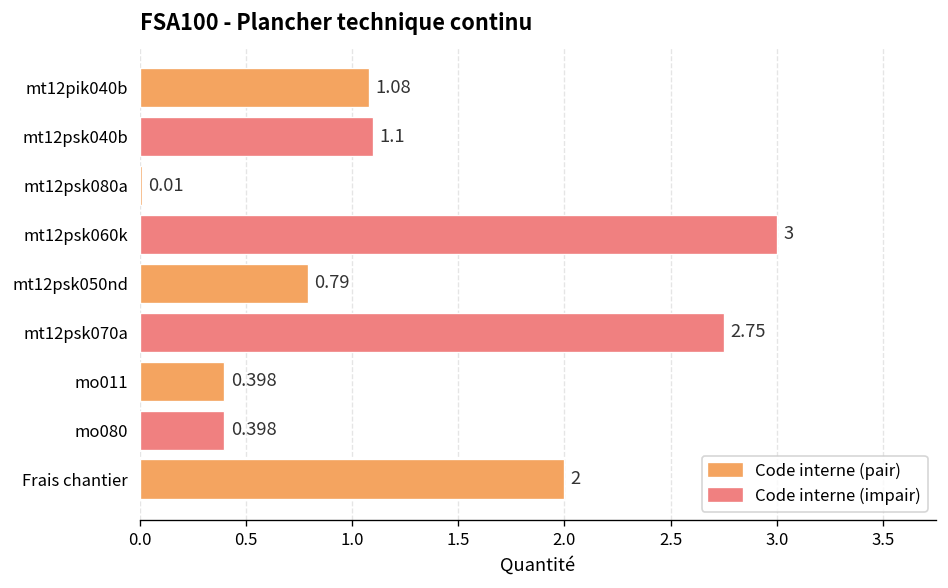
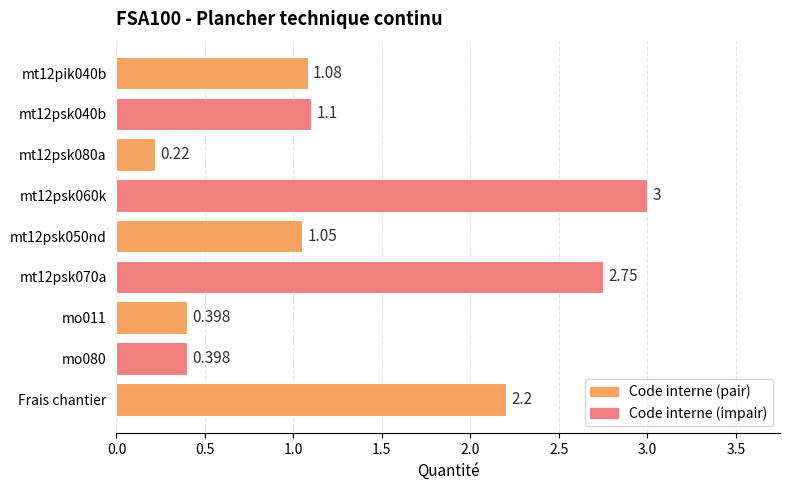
mt12psk080a: 0.01 -> 0.22
mt12psk050nd: 0.79 -> 1.05
Frais chantier: 2 -> 2.2
